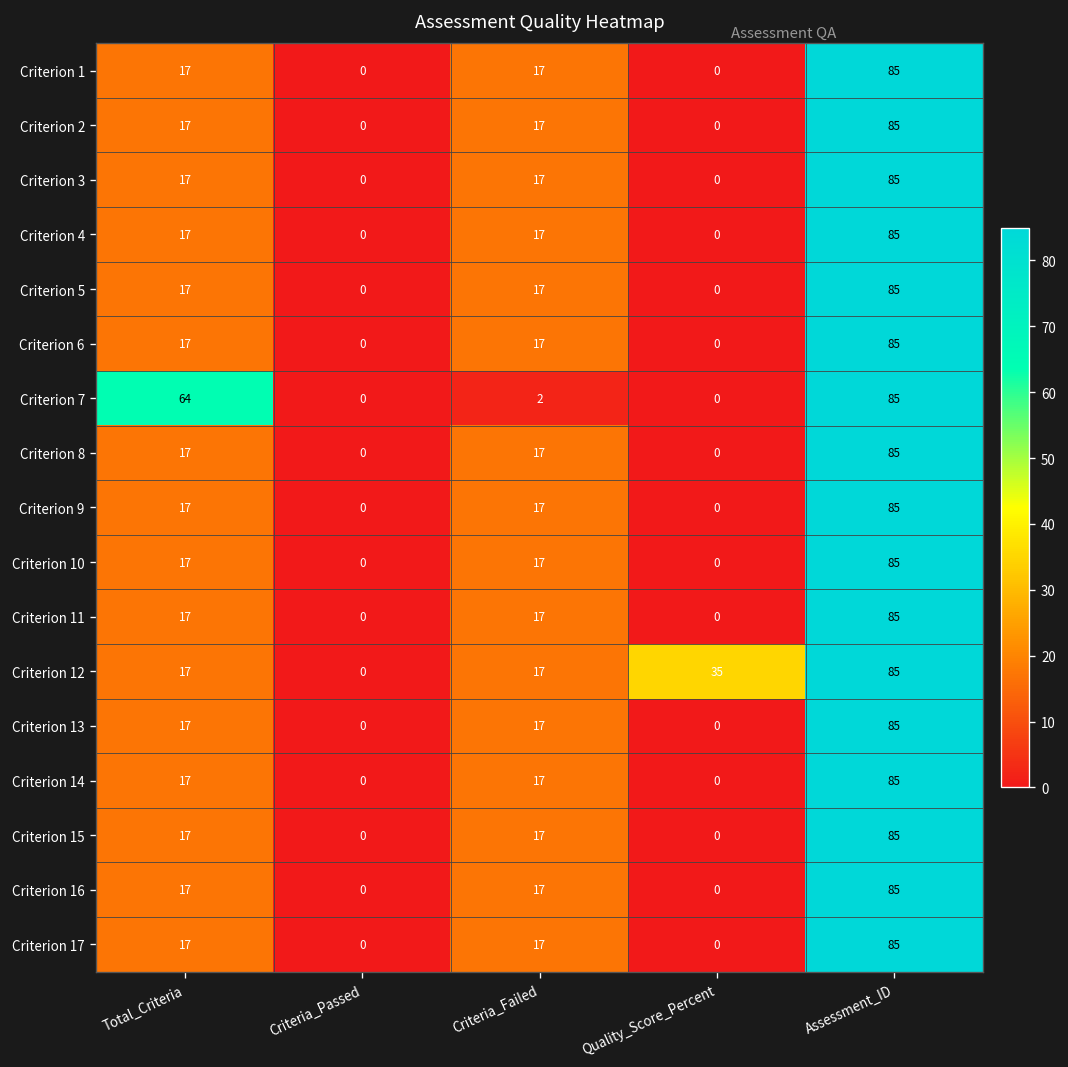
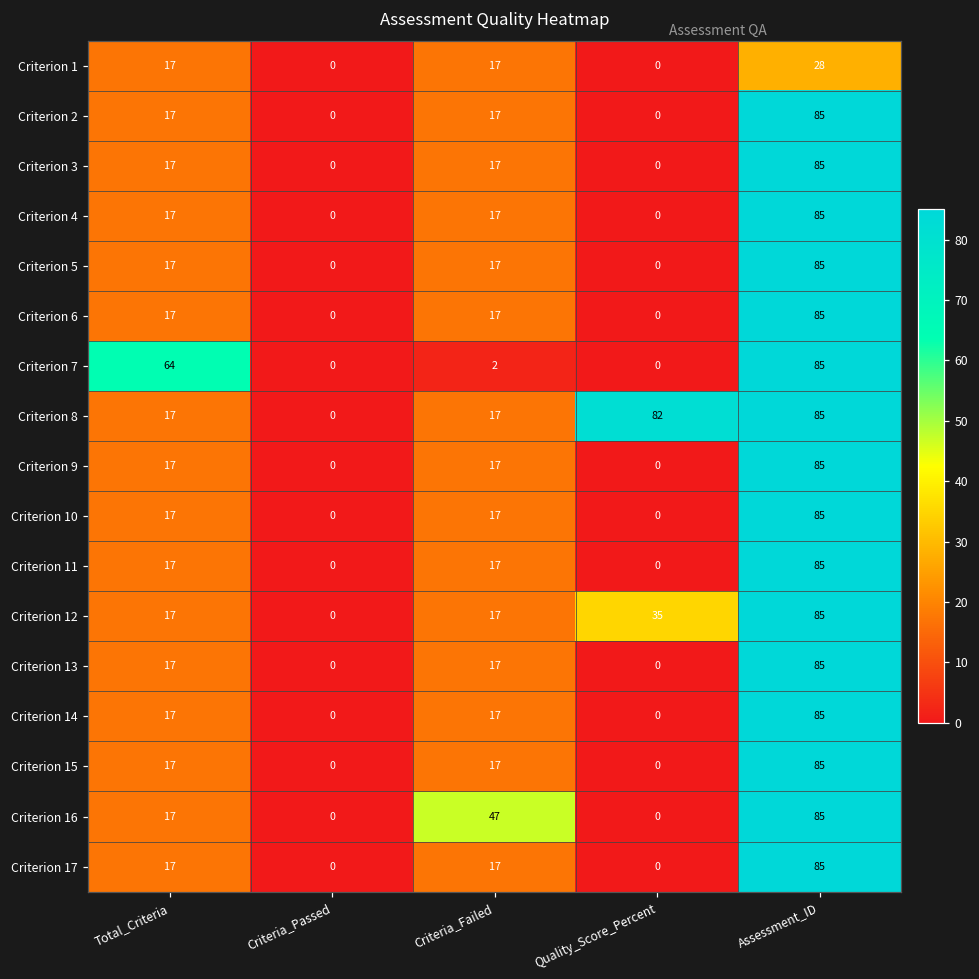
Criterion 1, Assessment_ID: 85 -> 28
Criterion 8, Quality_Score_Percent: 0 -> 82
Criterion 16, Criteria_Failed: 17 -> 47
